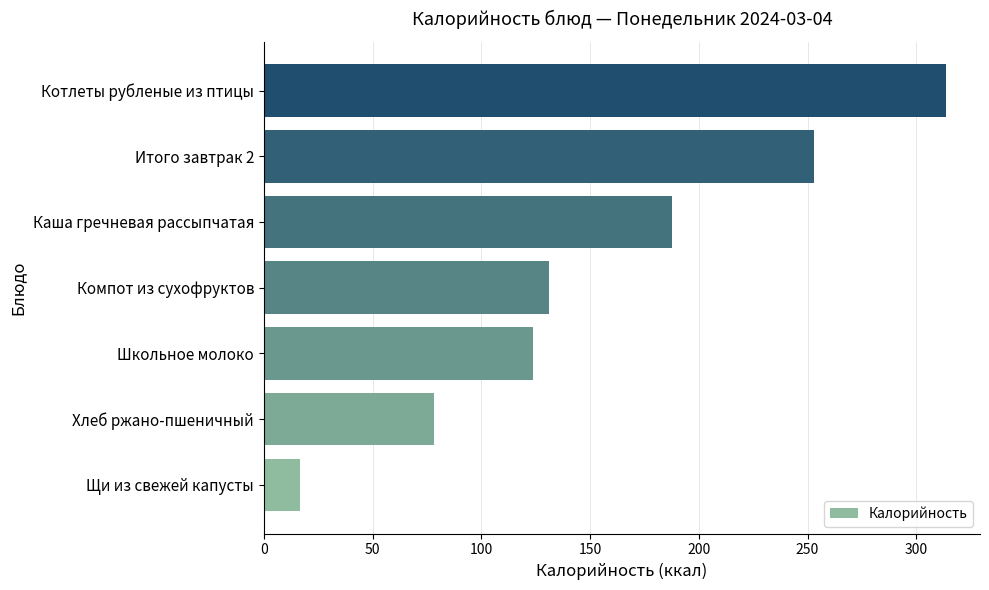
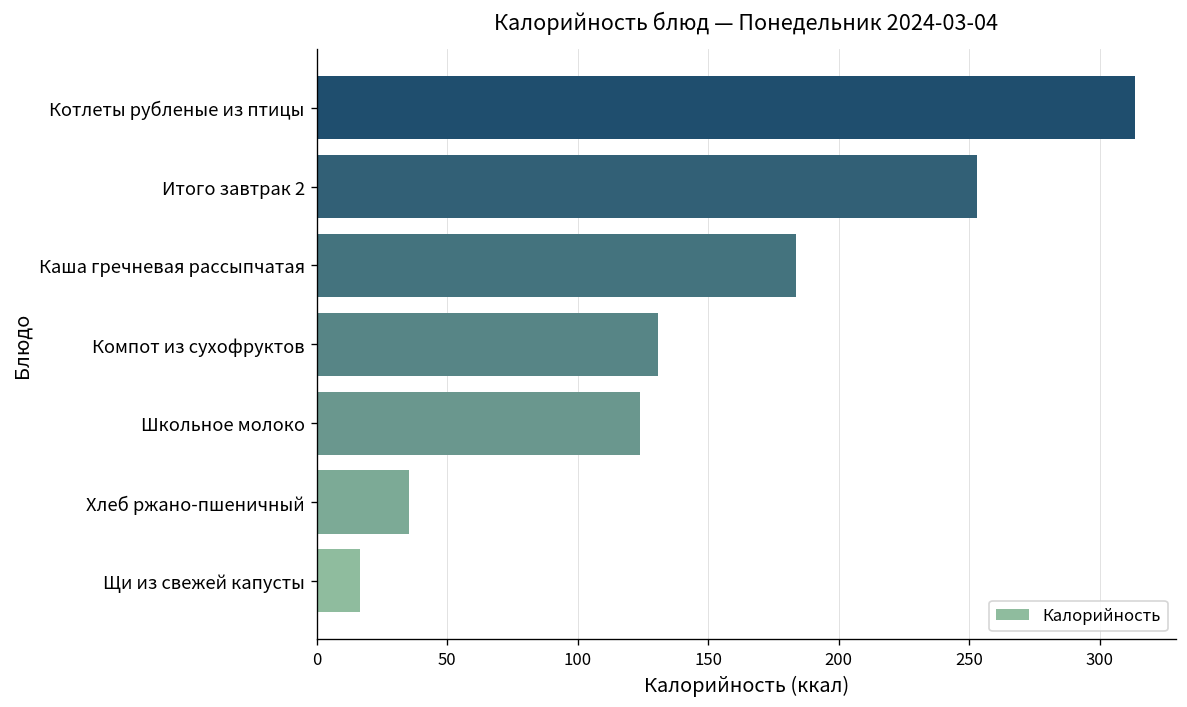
Каша гречневая рассыпчатая: 188 -> 184
Хлеб ржано-пшеничный: 78 -> 36
